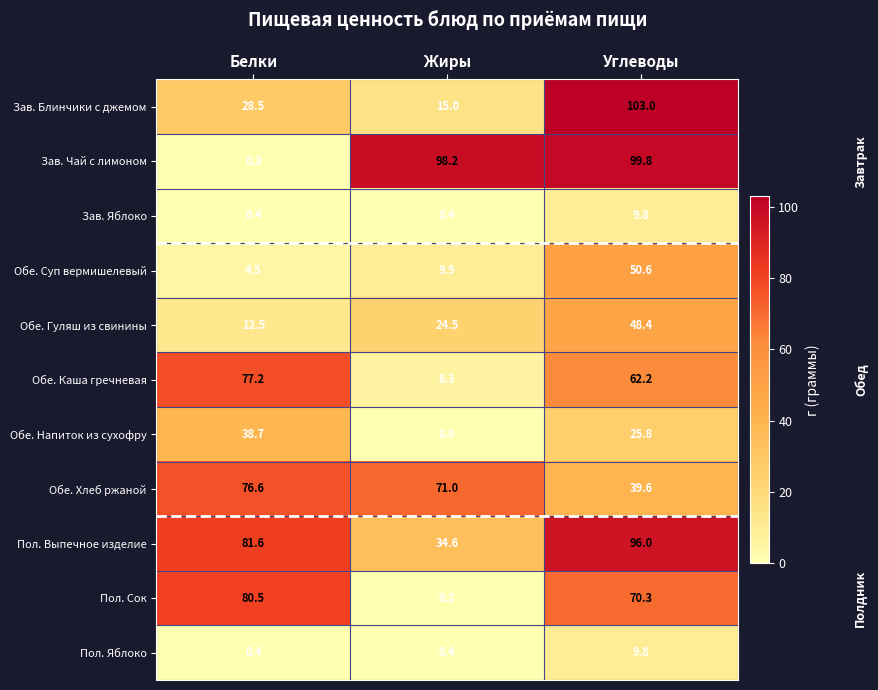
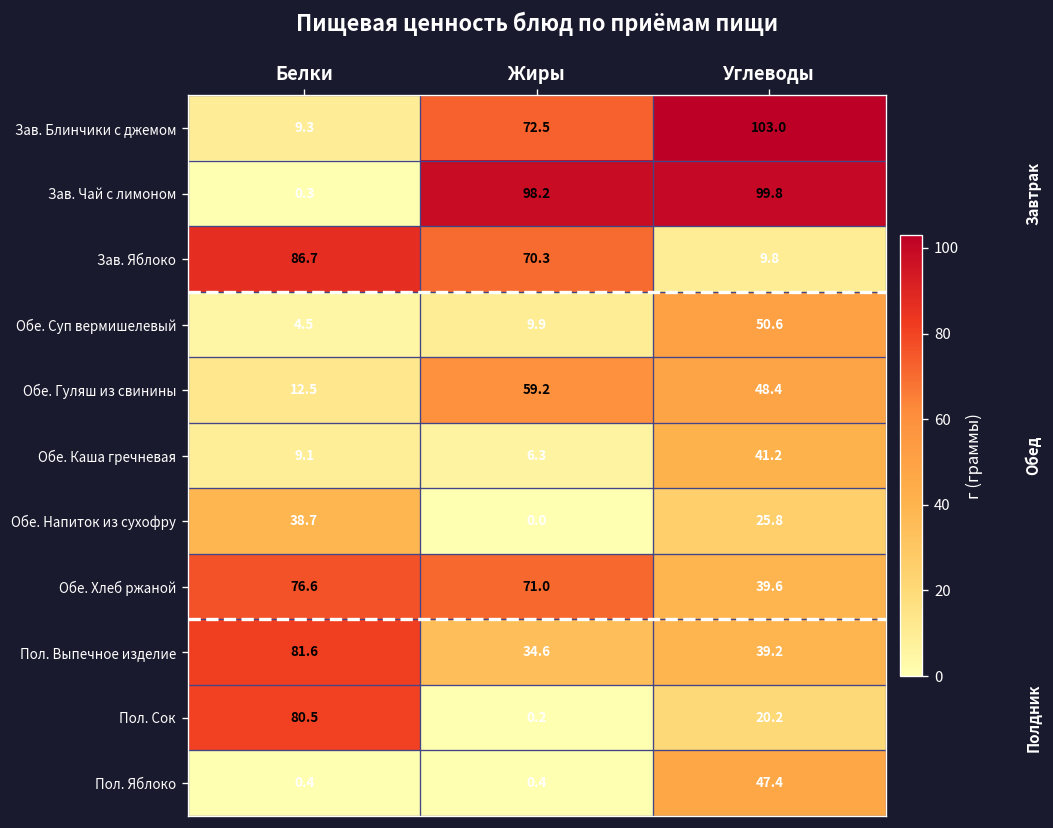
Зав. Блинчики с джемом, Белки: 28.5 -> 9.3
Зав. Блинчики с джемом, Жиры: 15.0 -> 72.5
Зав. Яблоко, Белки: 0.4 -> 86.7
Зав. Яблоко, Жиры: 0.4 -> 70.3
Обе. Гуляш из свинины, Жиры: 24.5 -> 59.2
Обе. Каша гречневая, Белки: 77.2 -> 9.1
Обе. Каша гречневая, Углеводы: 62.2 -> 41.2
Пол. Выпечное изделие, Углеводы: 96.0 -> 39.2
Пол. Сок, Углеводы: 70.3 -> 20.2
Пол. Яблоко, Углеводы: 9.8 -> 47.4
